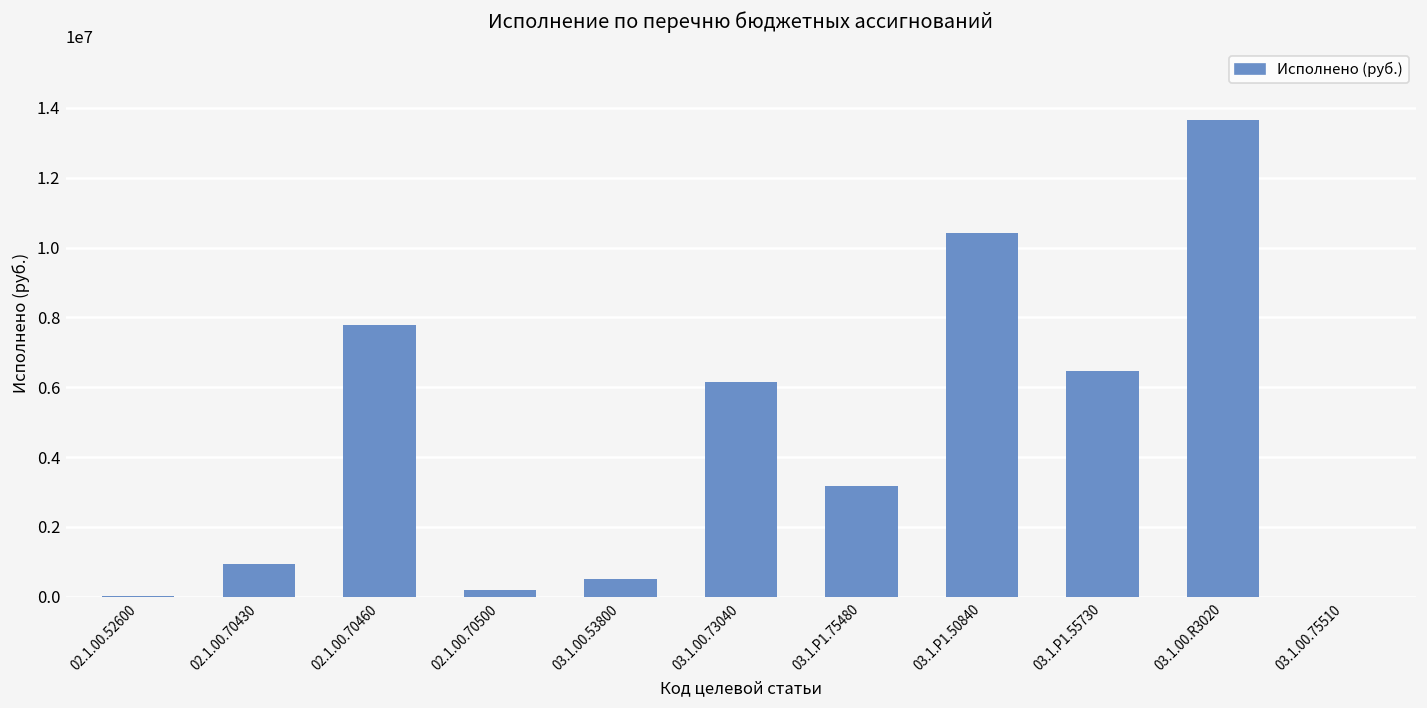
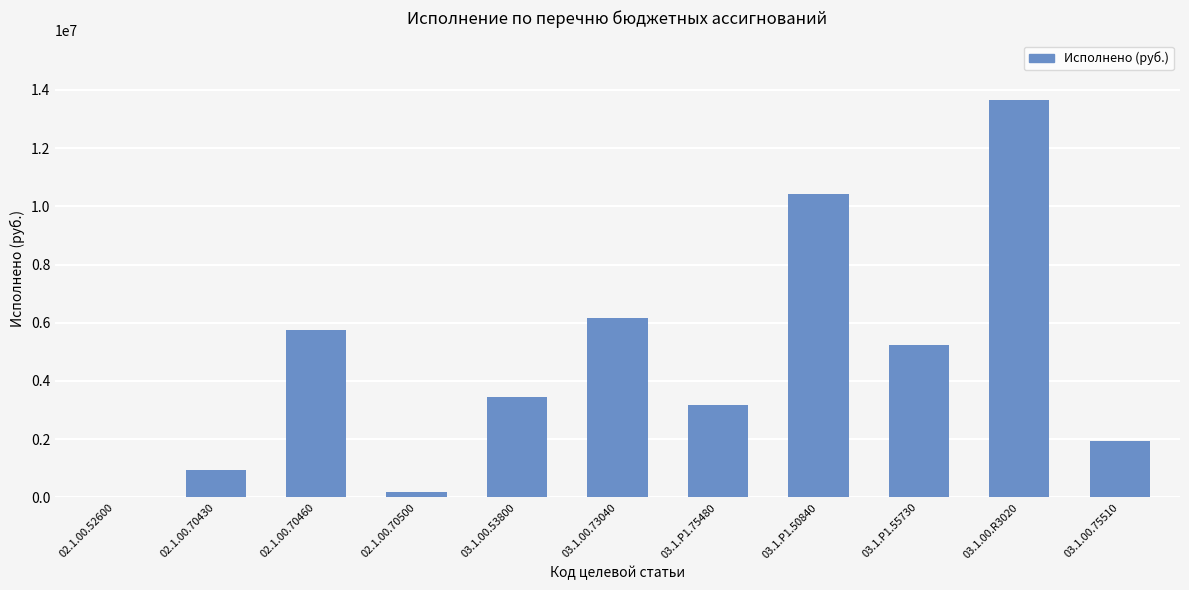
02.1.00.70460: 7800000 -> 5800000
03.1.00.53800: 500000 -> 3500000
03.1.P1.55730: 6500000 -> 5200000
03.1.00.75510: 0 -> 1900000
